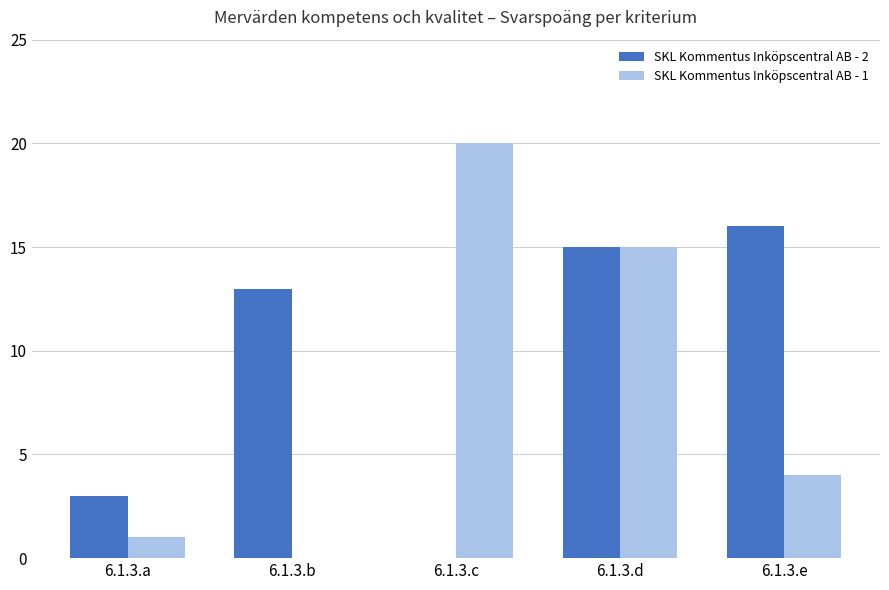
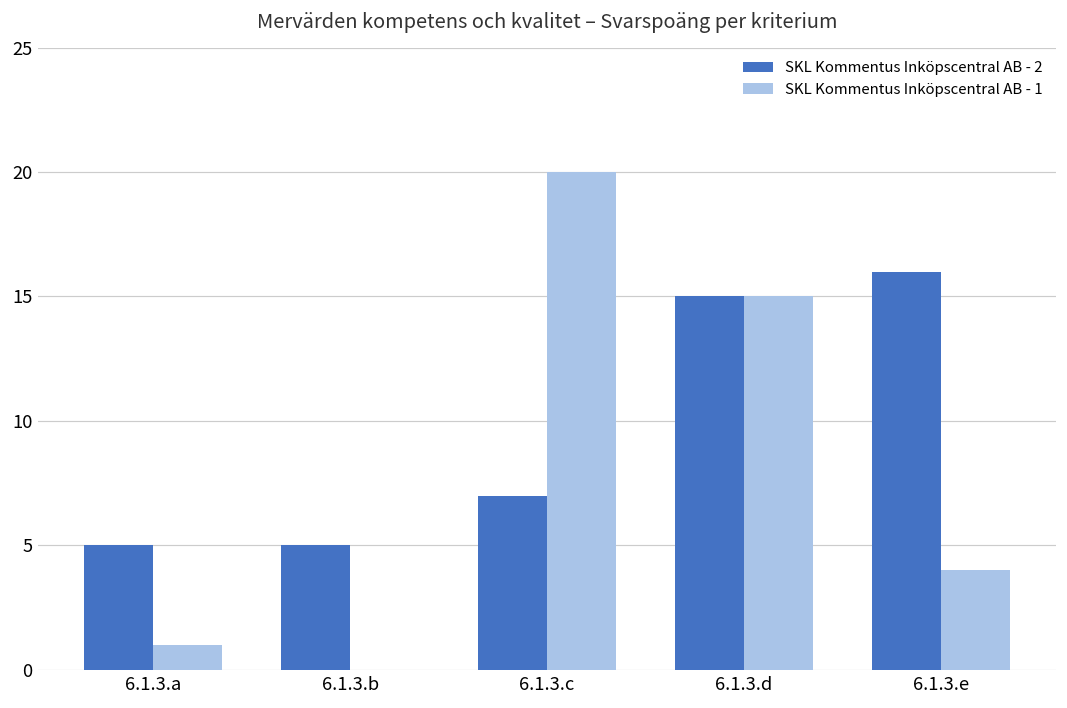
SKL Kommentus Inköpscentral AB - 2, 6.1.3.a: 3 -> 5
SKL Kommentus Inköpscentral AB - 2, 6.1.3.b: 13 -> 5
SKL Kommentus Inköpscentral AB - 2, 6.1.3.c: 0 -> 7
